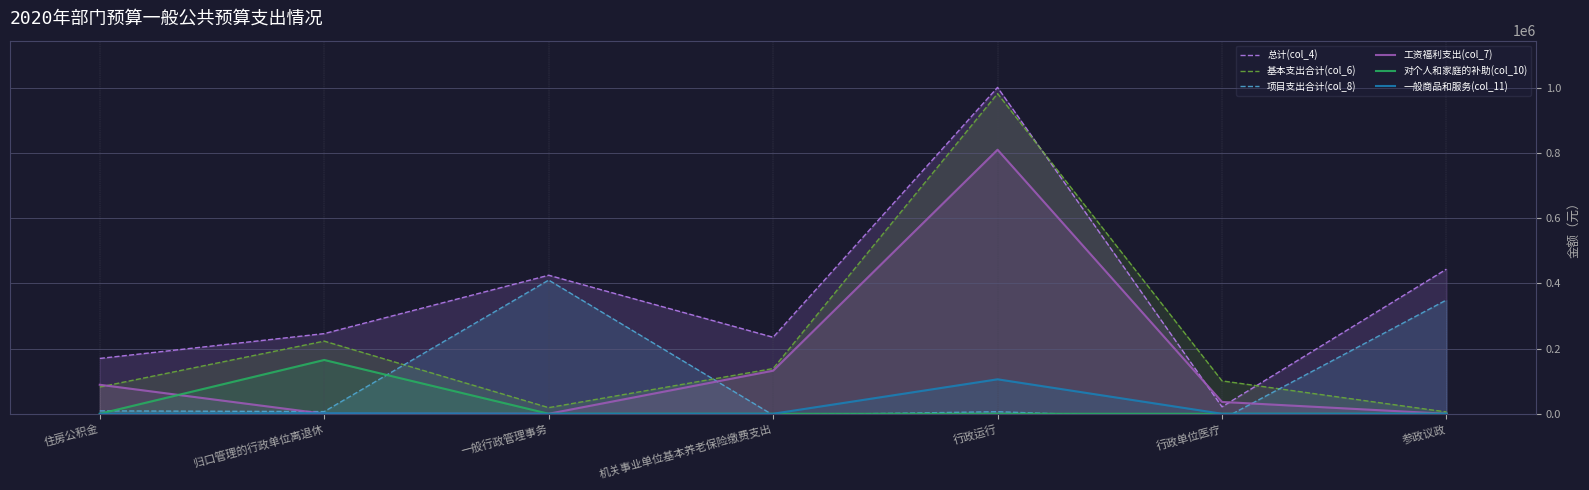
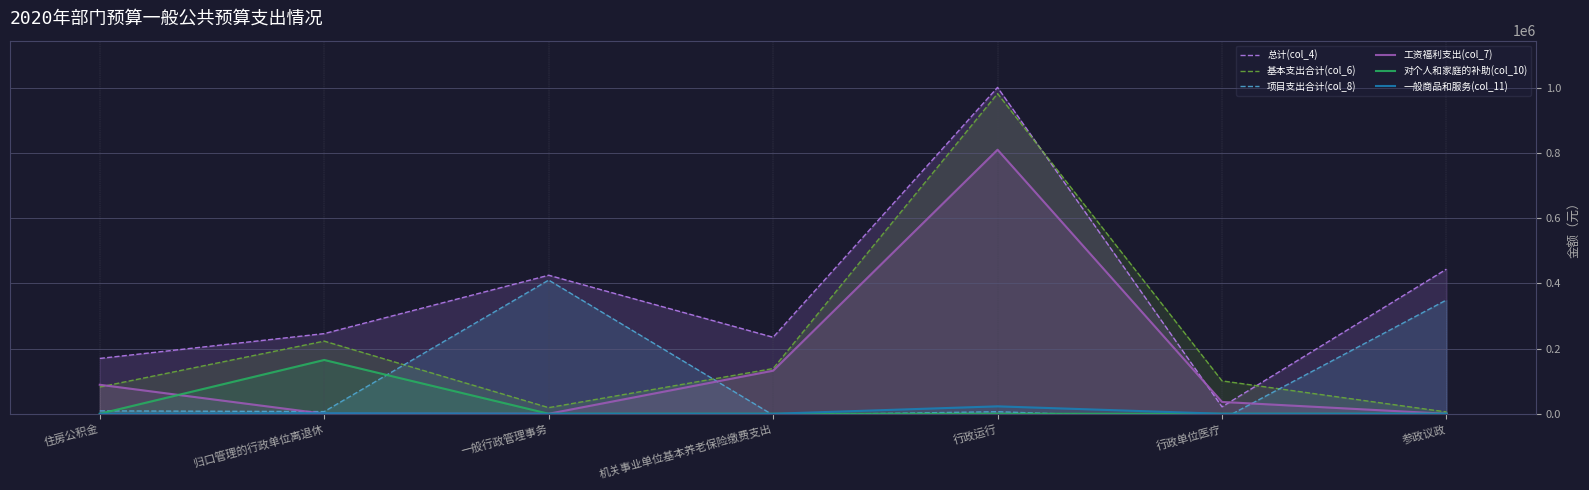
一般商品和服务(col_11), 行政运行: 110000 -> 20000
